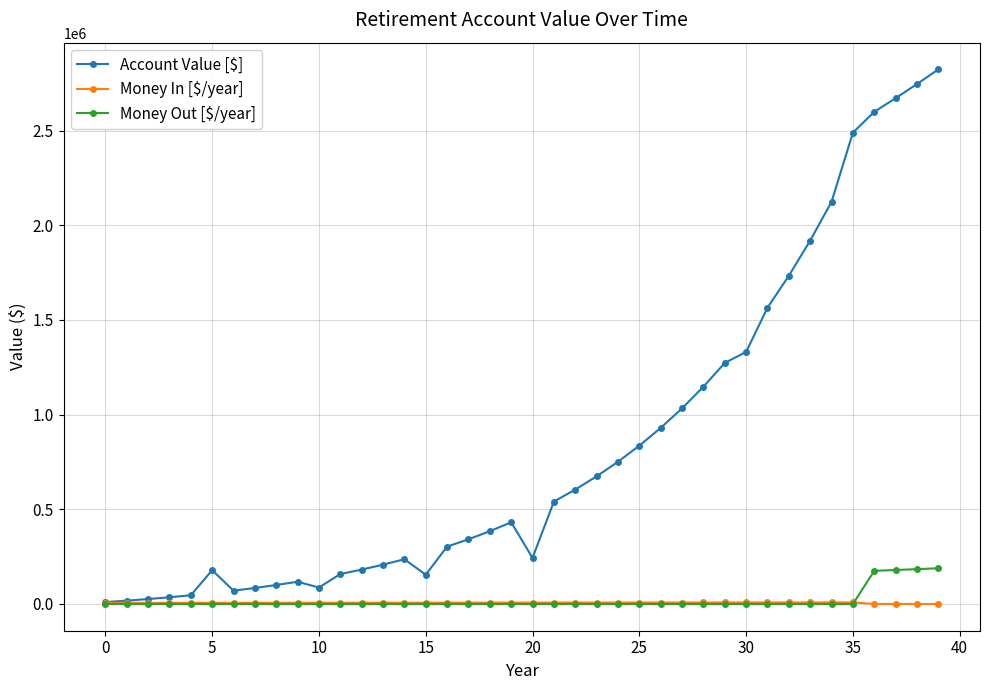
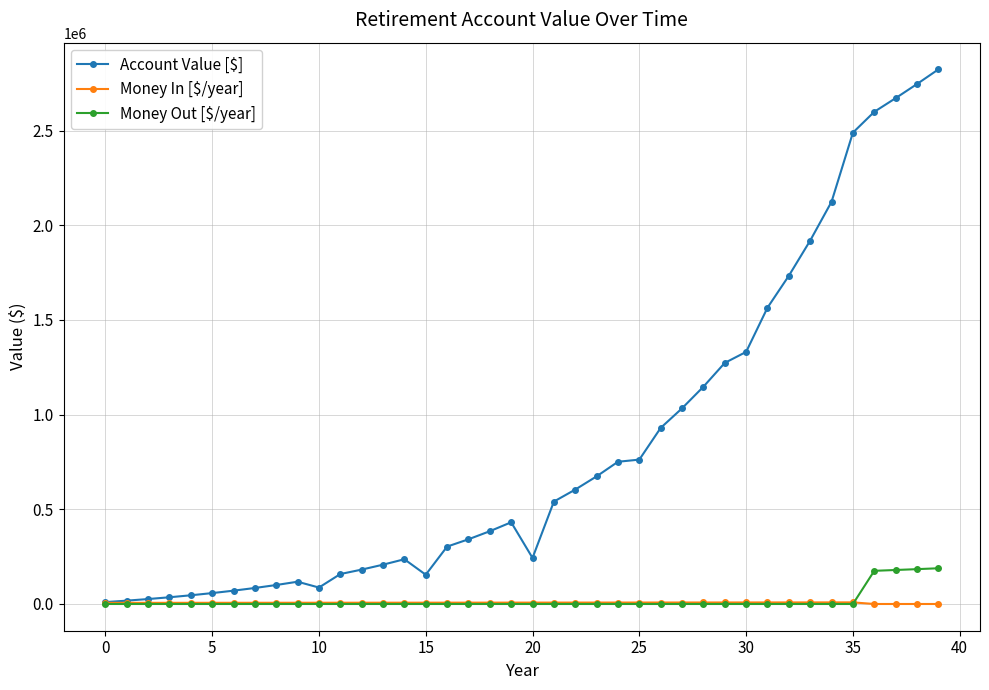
Account Value [$], 5: 180000 -> 60000
Account Value [$], 25: 840000 -> 760000
